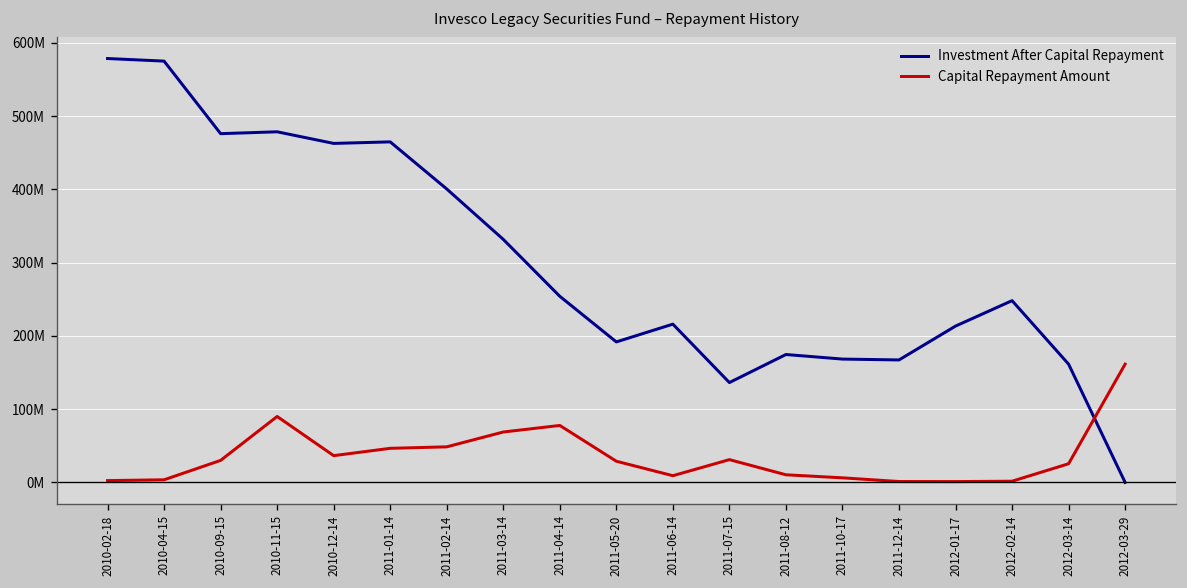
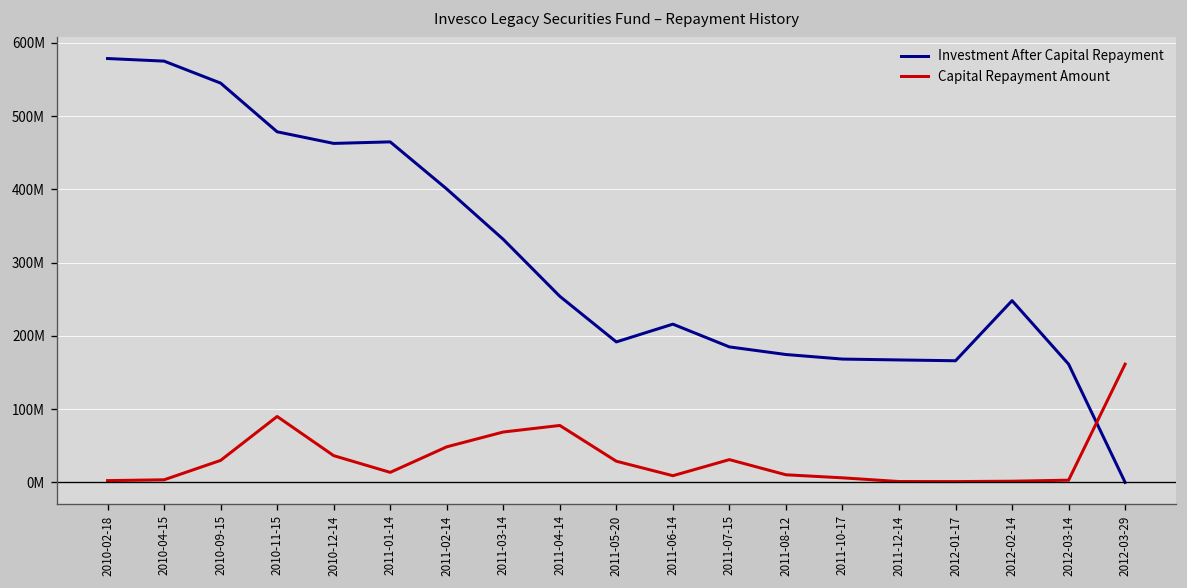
Investment After Capital Repayment, 2010-09-15: 480000000 -> 540000000
Capital Repayment Amount, 2011-01-14: 50000000 -> 10000000
Investment After Capital Repayment, 2011-07-15: 140000000 -> 180000000
Investment After Capital Repayment, 2012-01-17: 210000000 -> 170000000
Capital Repayment Amount, 2012-03-14: 30000000 -> 0
